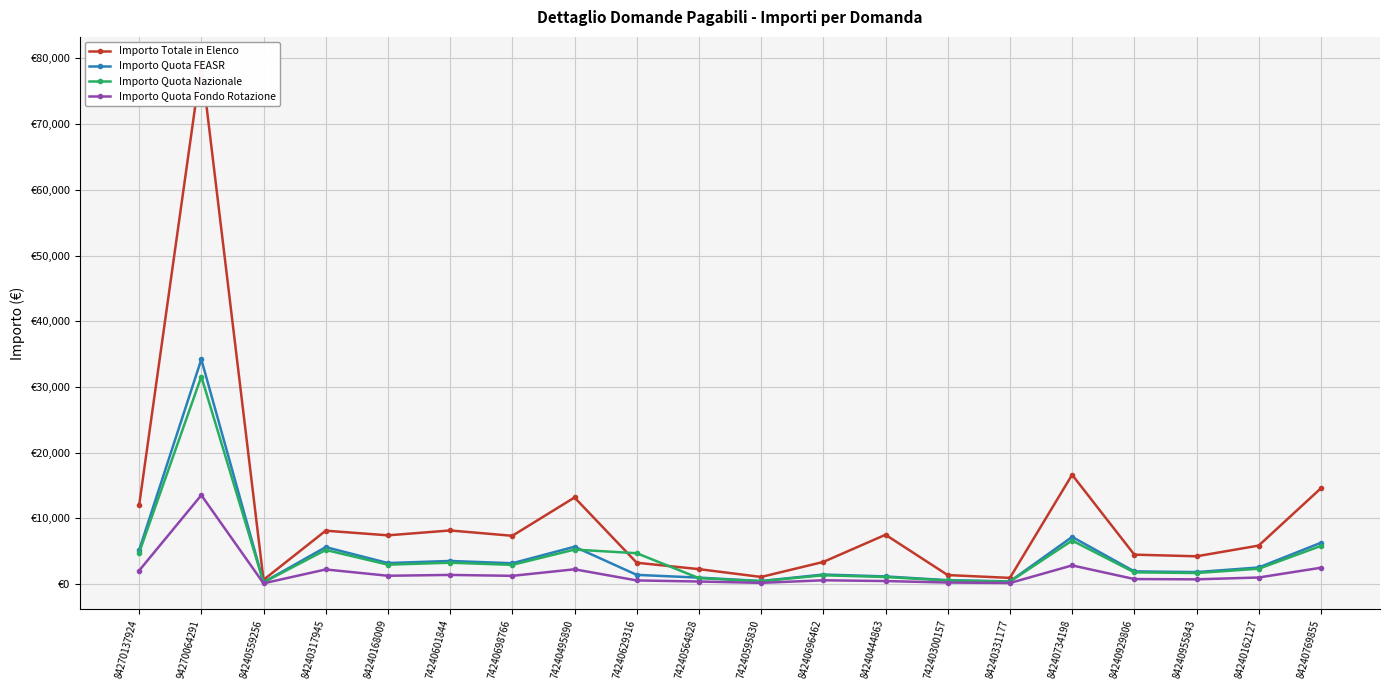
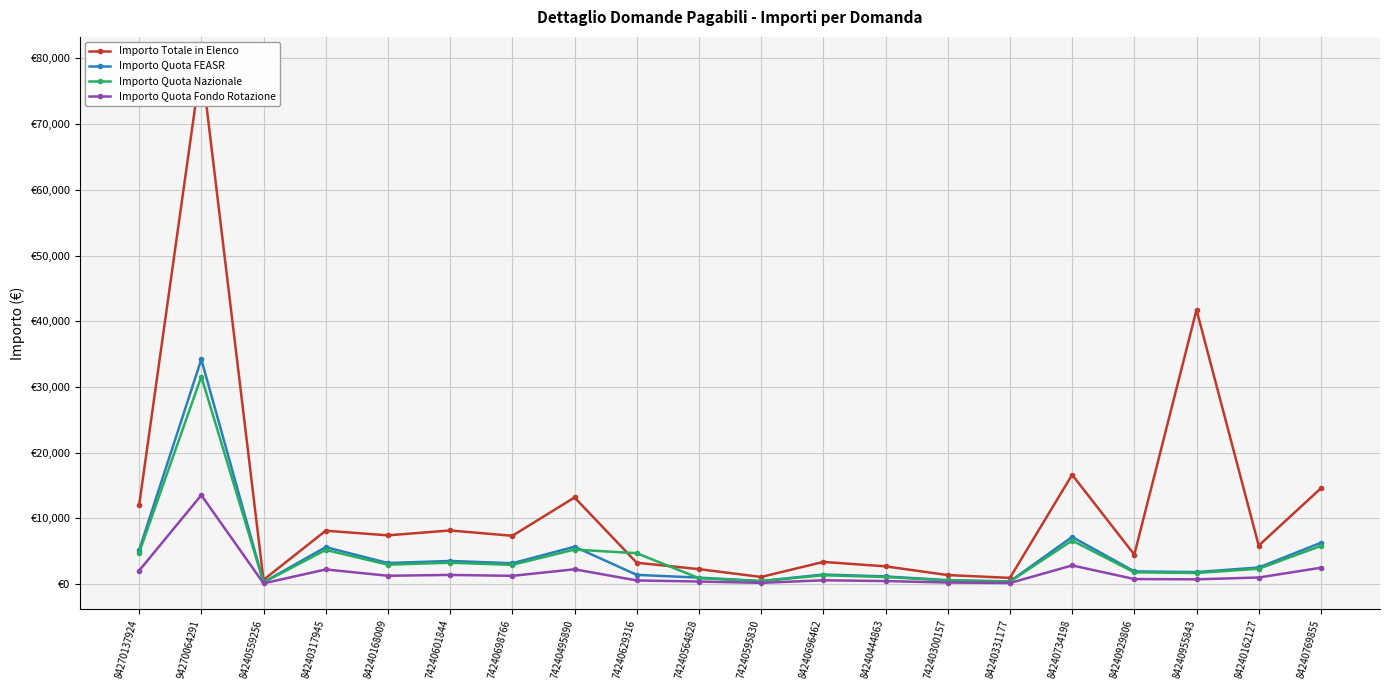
Importo Totale in Elenco, 84240444863: €8,000 -> €3,000
Importo Totale in Elenco, 84240955843: €4,000 -> €42,000
